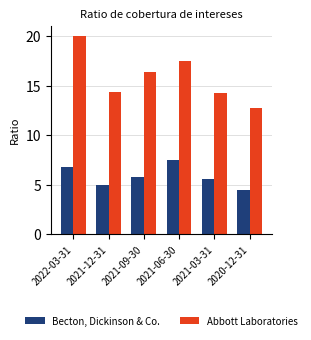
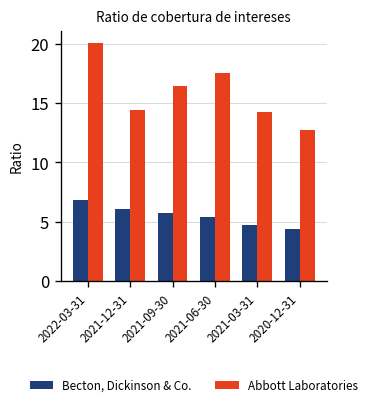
Becton, Dickinson & Co., 2021-12-31: 5 -> 6
Becton, Dickinson & Co., 2021-06-30: 8 -> 5
Becton, Dickinson & Co., 2021-03-31: 6 -> 5
